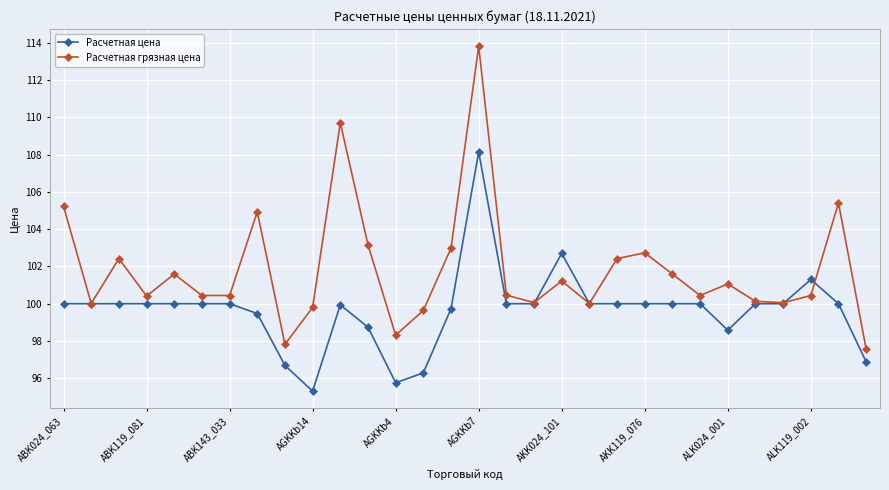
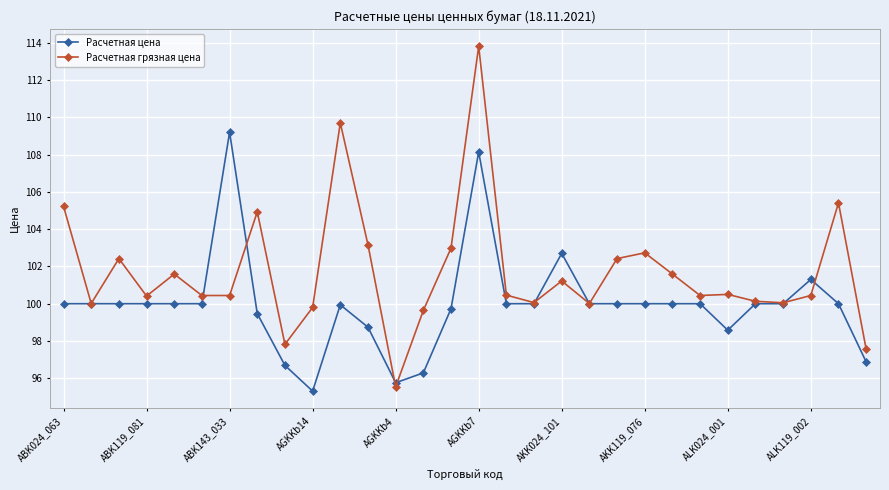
Расчетная цена, ABK143_033: 100.0 -> 109.2
Расчетная грязная цена, AGKKb4: 98.3 -> 95.5
Расчетная грязная цена, ALK024_001: 101.1 -> 100.5
